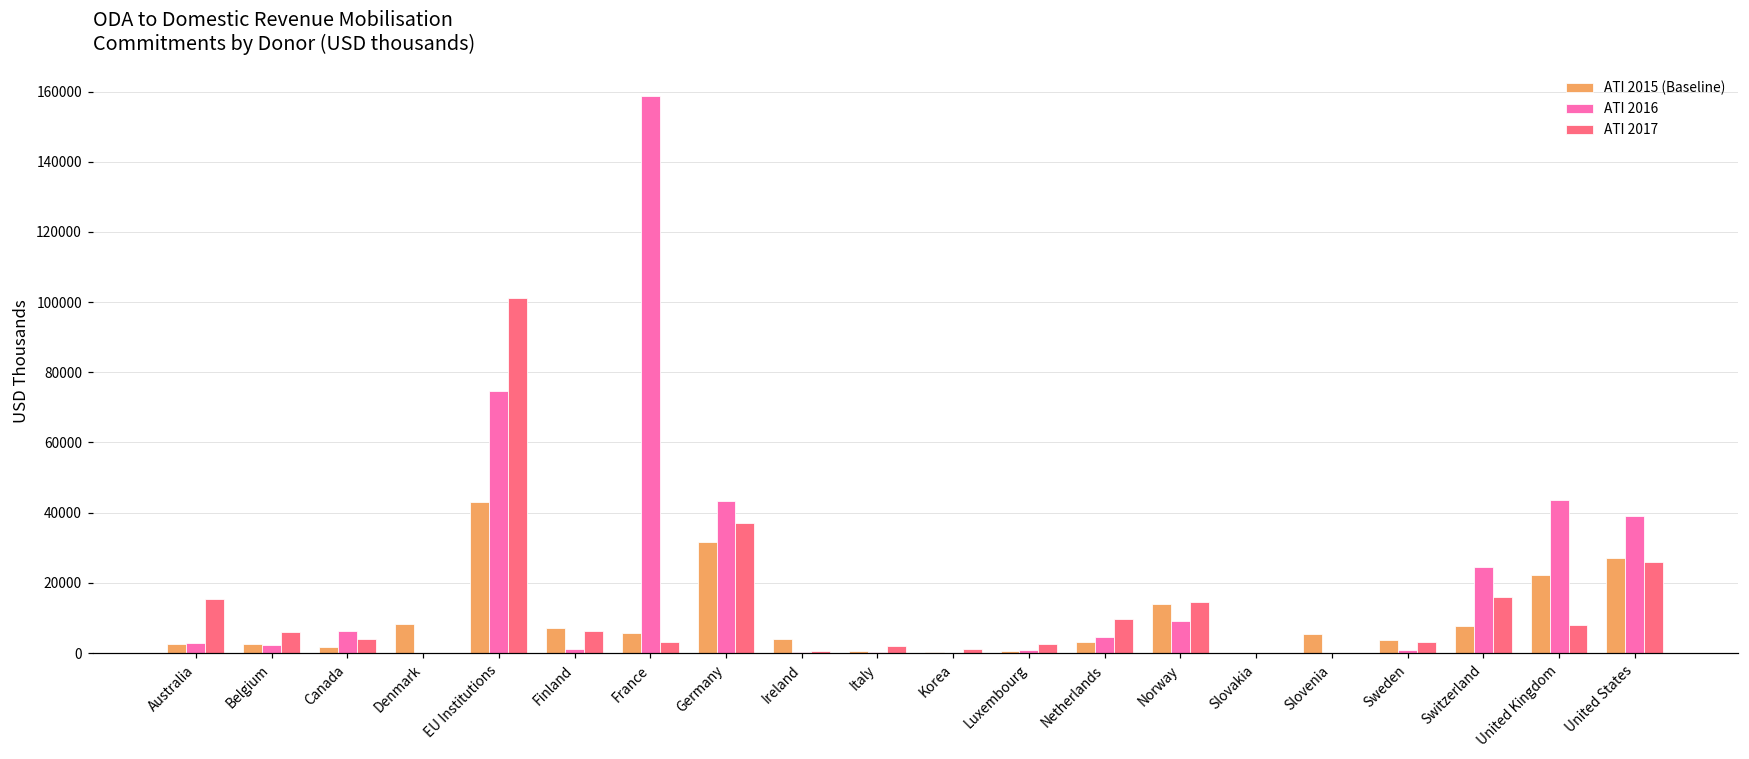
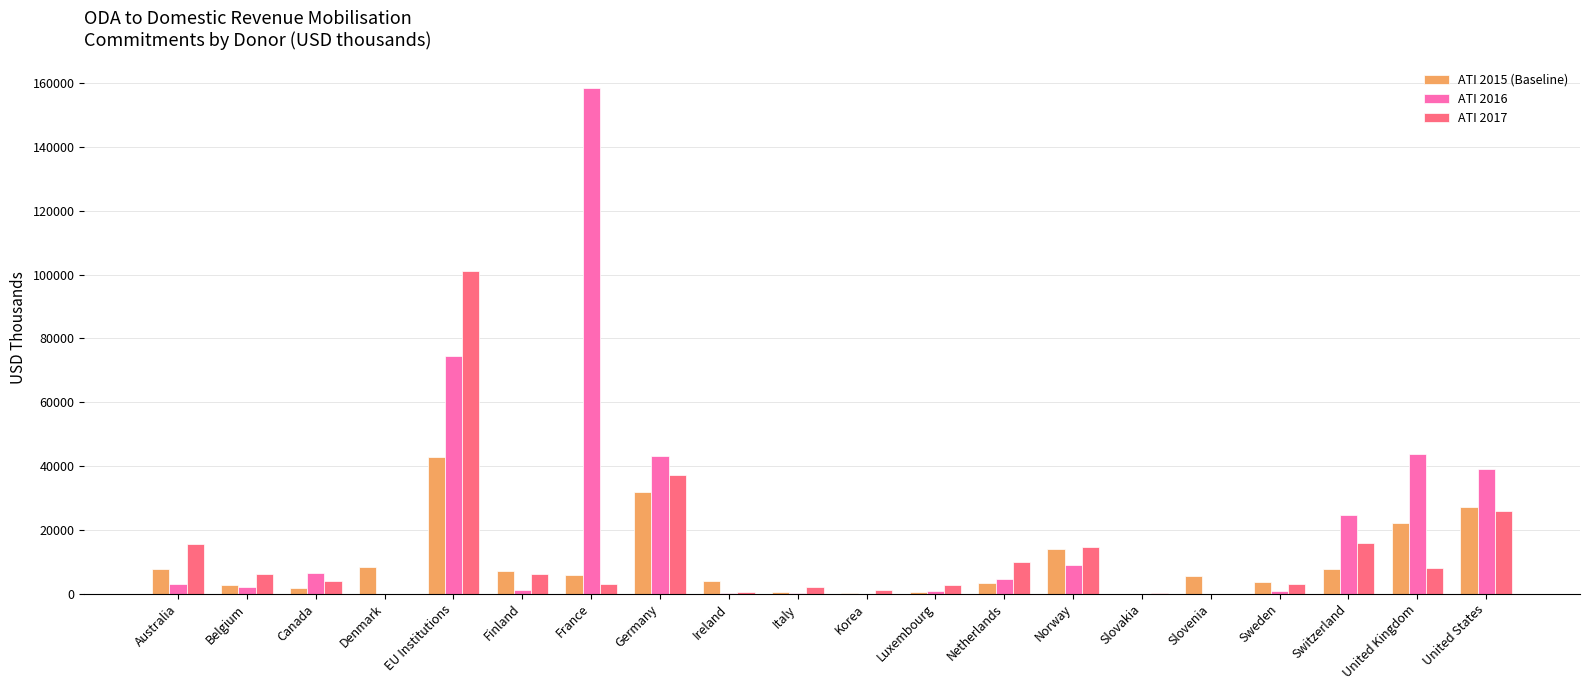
ATI 2015 (Baseline), Australia: 3000 -> 8000
